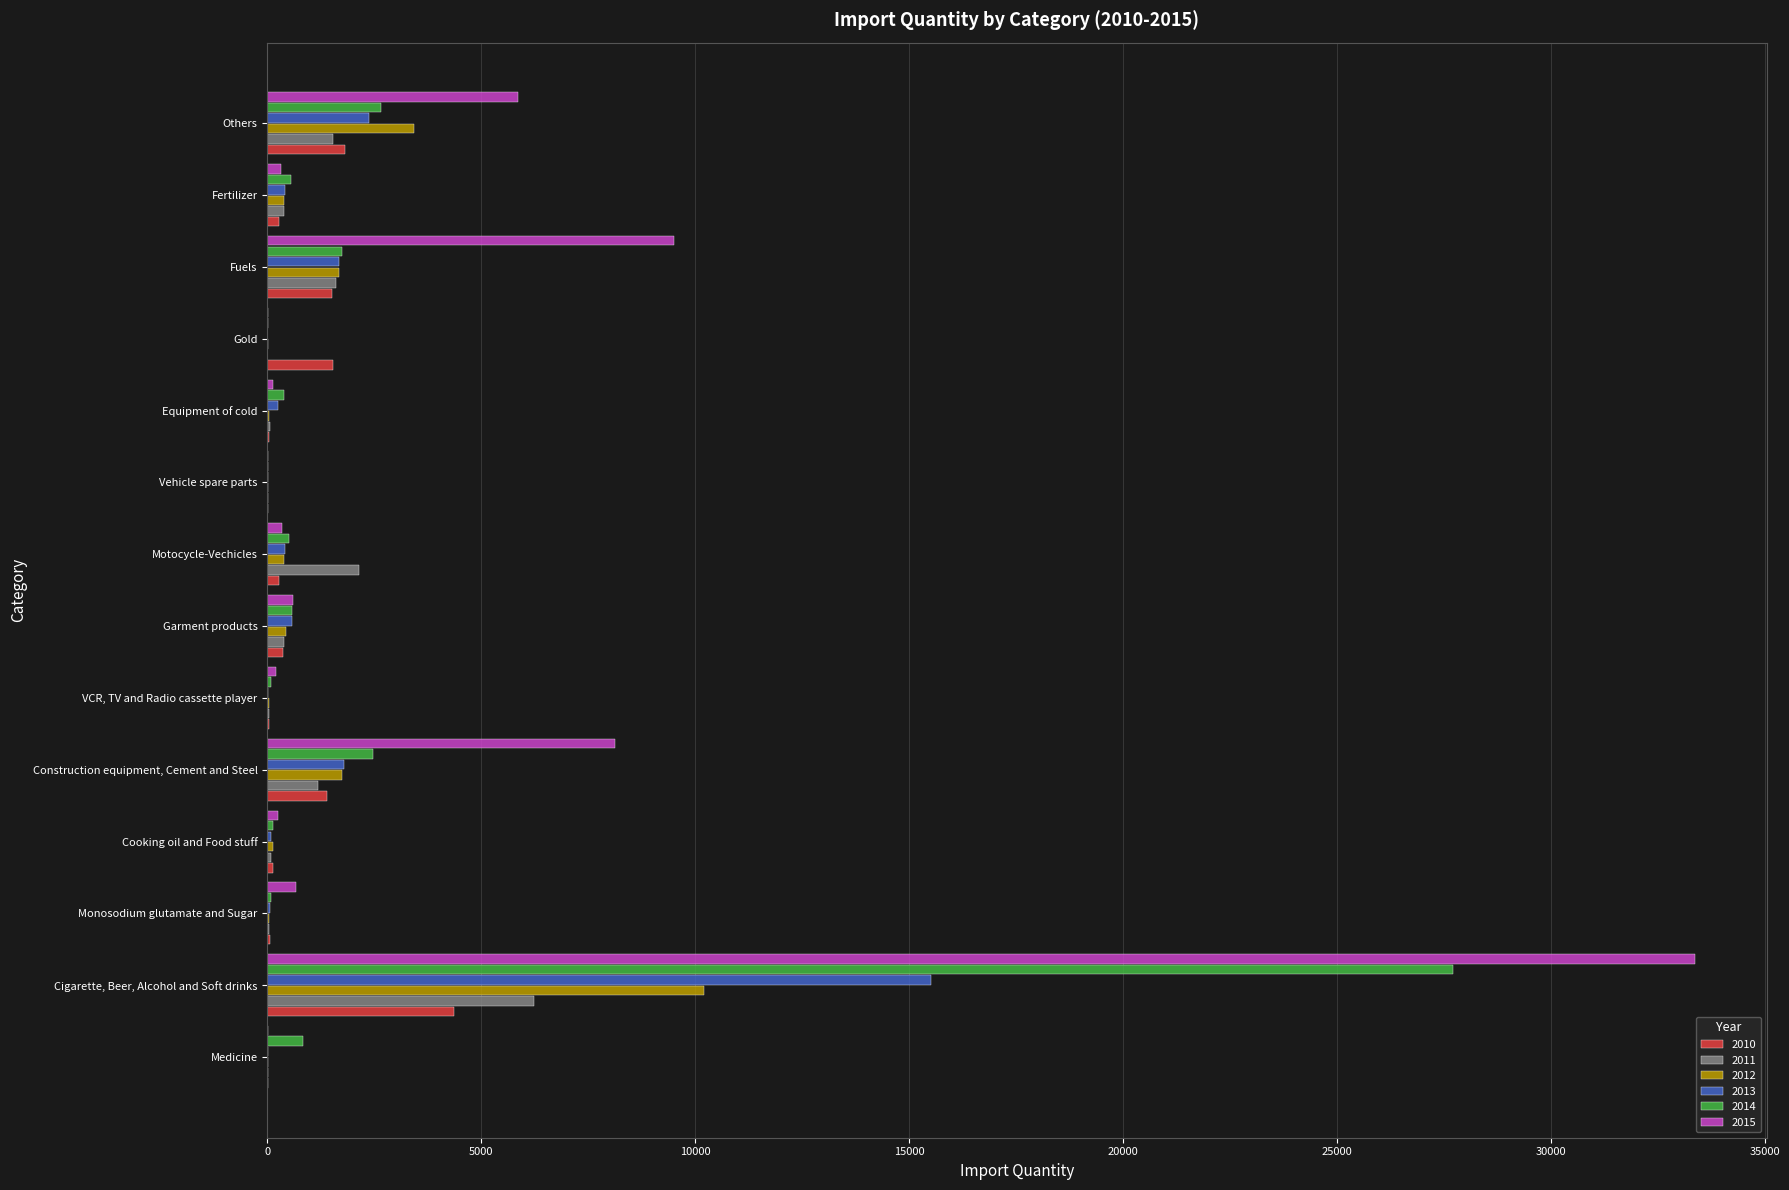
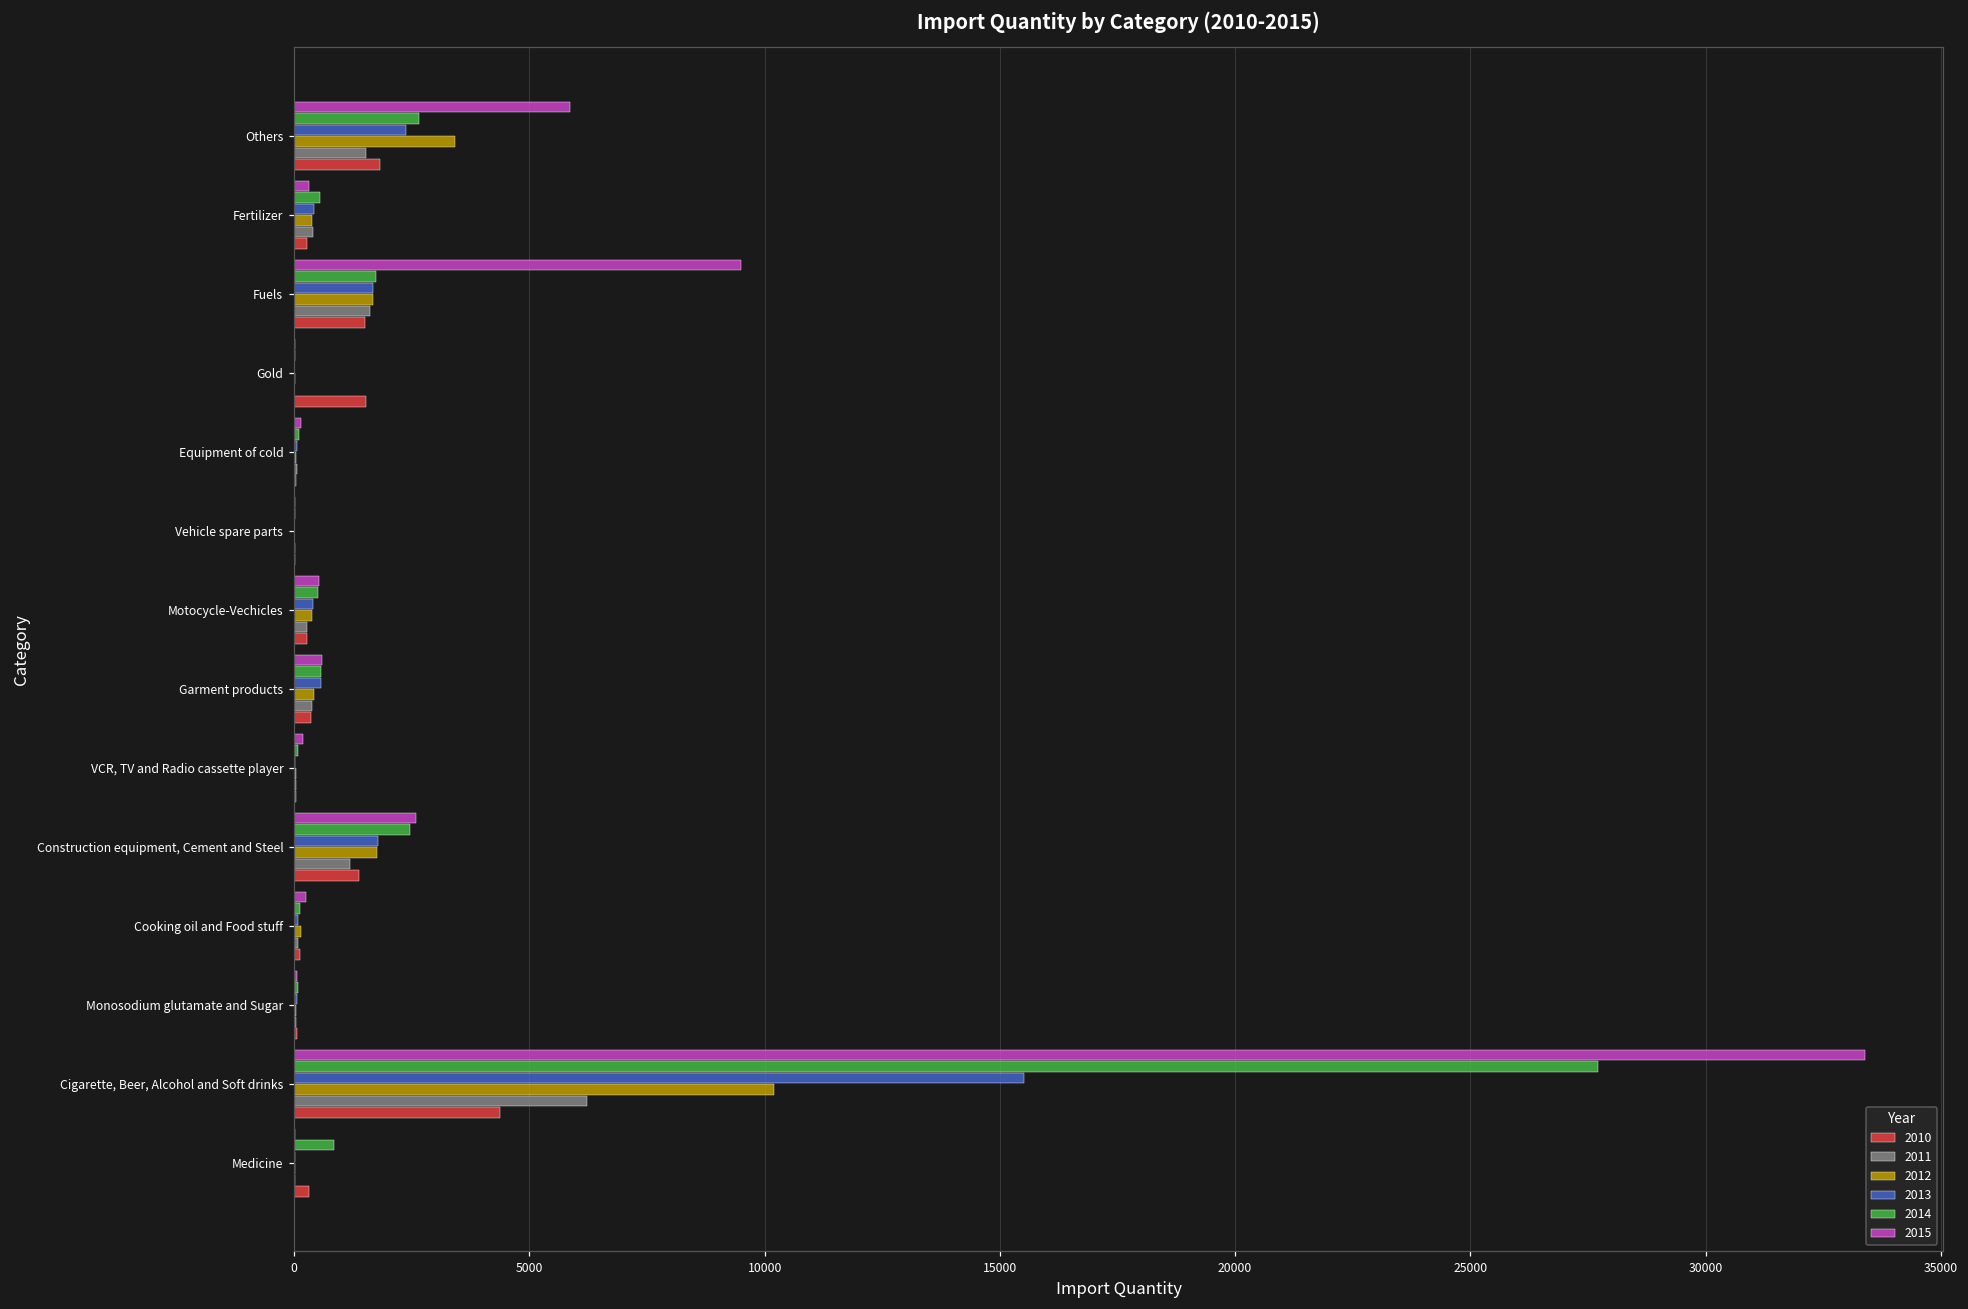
2014, Equipment of cold: 400 -> 100
2013, Equipment of cold: 300 -> 100
2015, Motocycle-Vechicles: 300 -> 500
2011, Motocycle-Vechicles: 2200 -> 300
2015, Construction equipment, Cement and Steel: 8100 -> 2600
2015, Monosodium glutamate and Sugar: 700 -> 100
2010, Medicine: 0 -> 300
